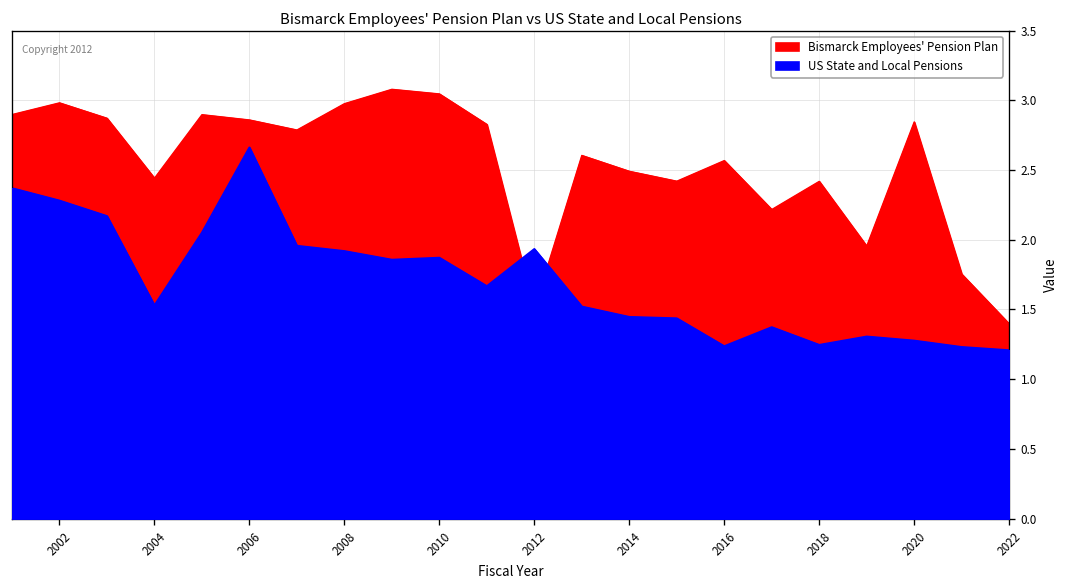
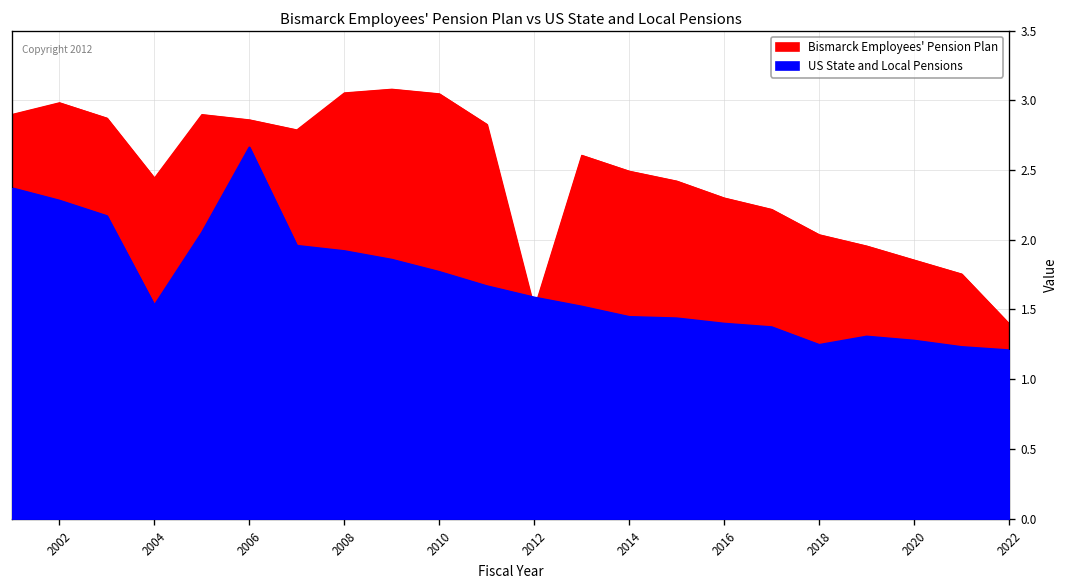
Bismarck Employees' Pension Plan, 2008: 2.98 -> 3.05
US State and Local Pensions, 2010: 1.87 -> 1.77
US State and Local Pensions, 2012: 1.93 -> 1.59
Bismarck Employees' Pension Plan, 2016: 2.57 -> 2.30
US State and Local Pensions, 2016: 1.24 -> 1.40
Bismarck Employees' Pension Plan, 2018: 2.42 -> 2.04
Bismarck Employees' Pension Plan, 2020: 2.85 -> 1.85
